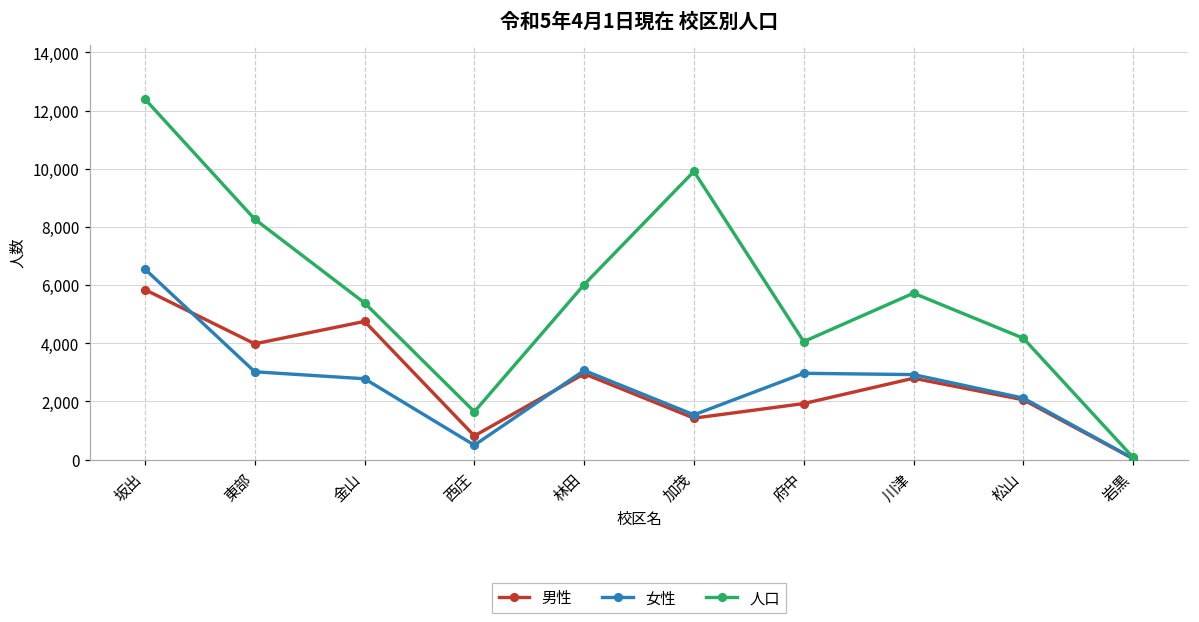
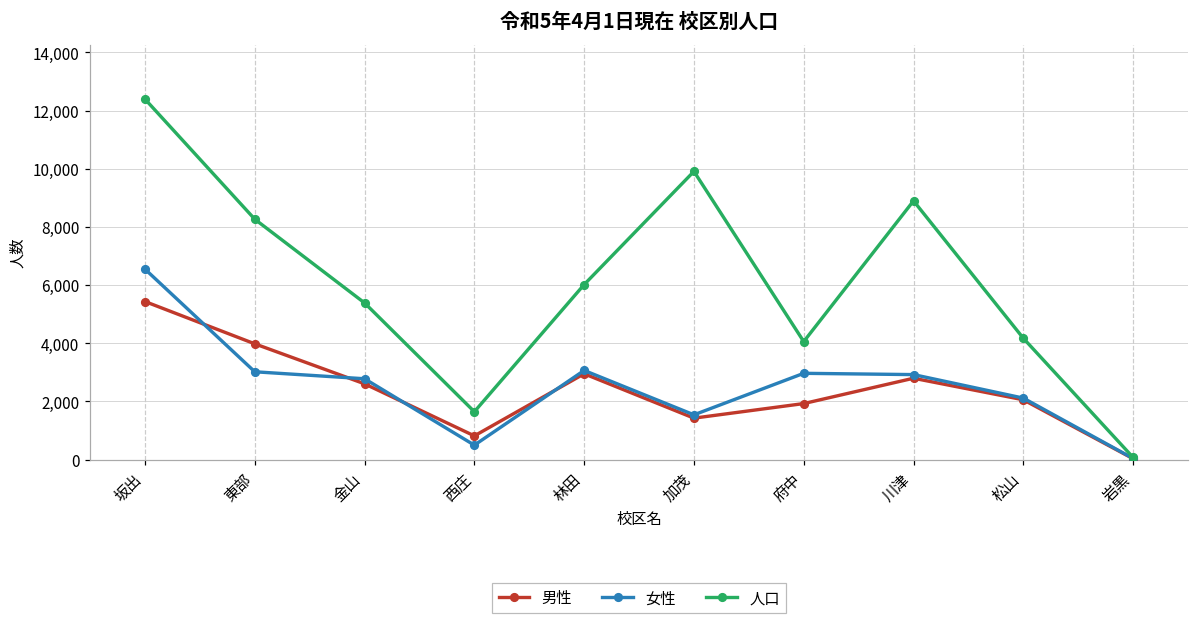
男性, 坂出: 5,800 -> 5,400
男性, 金山: 4,800 -> 2,600
人口, 川津: 5,700 -> 8,900
